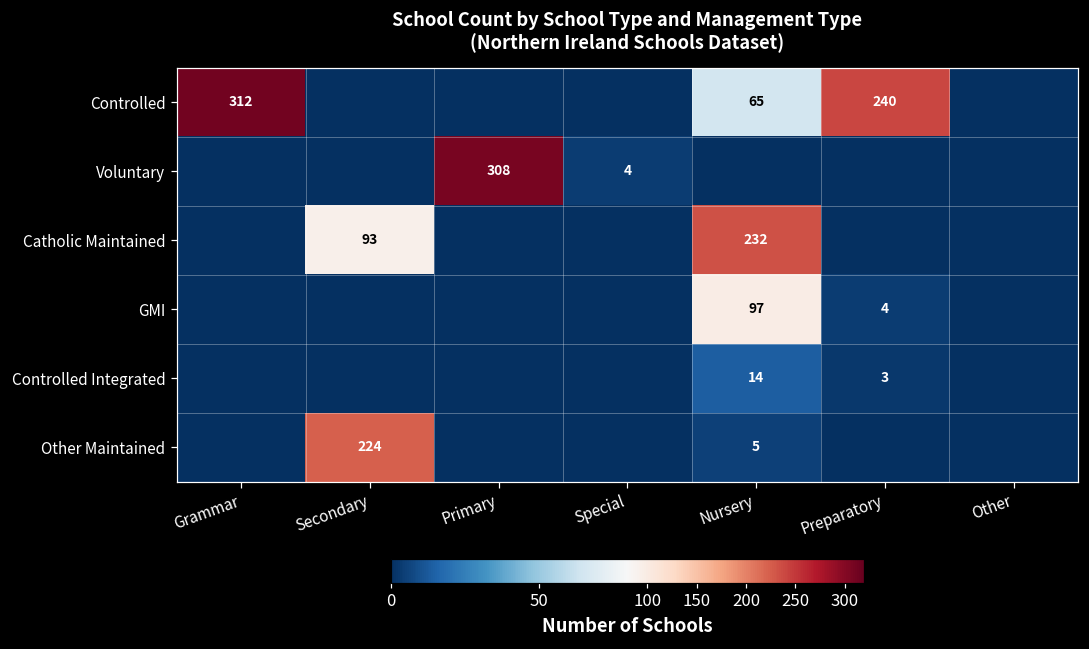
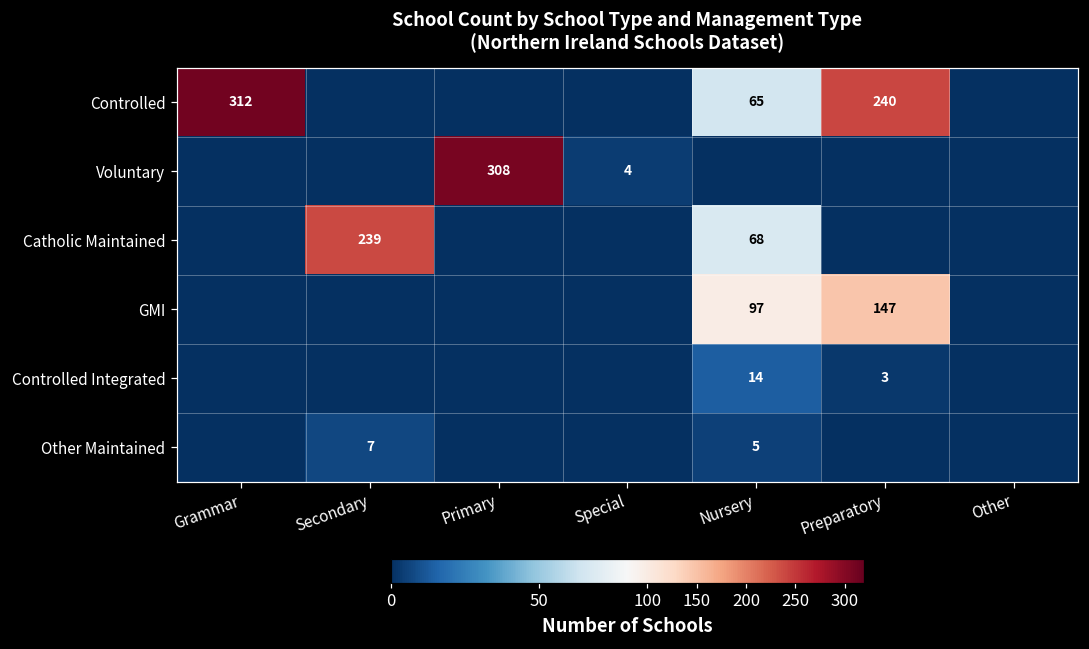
Catholic Maintained, Secondary: 93 -> 239
Catholic Maintained, Nursery: 232 -> 68
GMI, Preparatory: 4 -> 147
Other Maintained, Secondary: 224 -> 7
